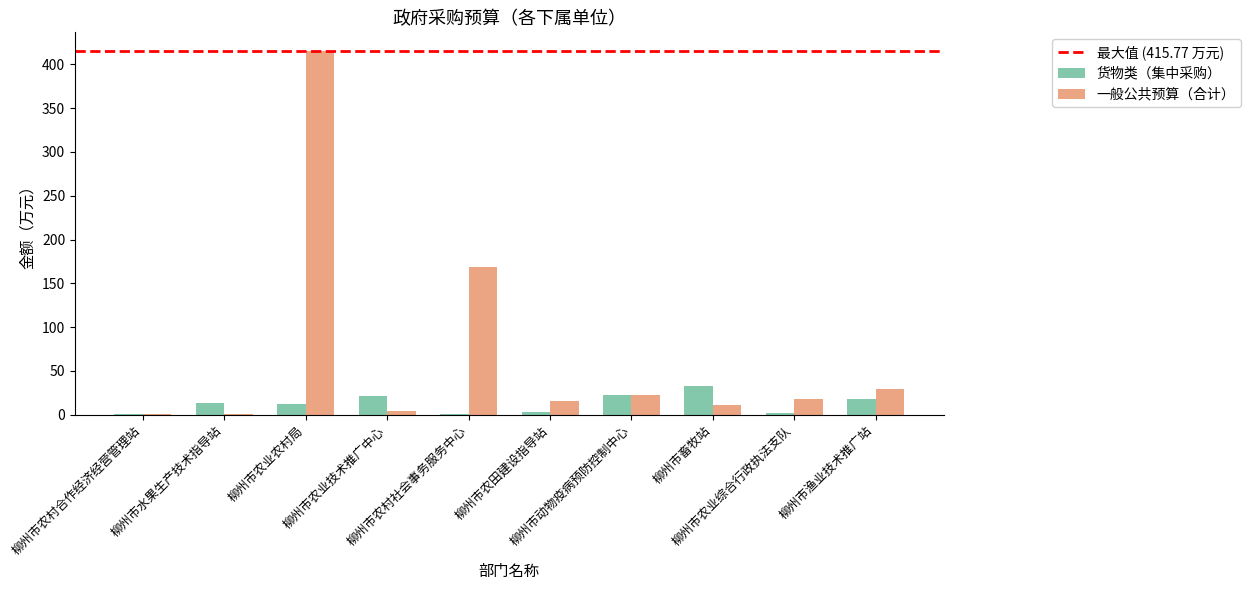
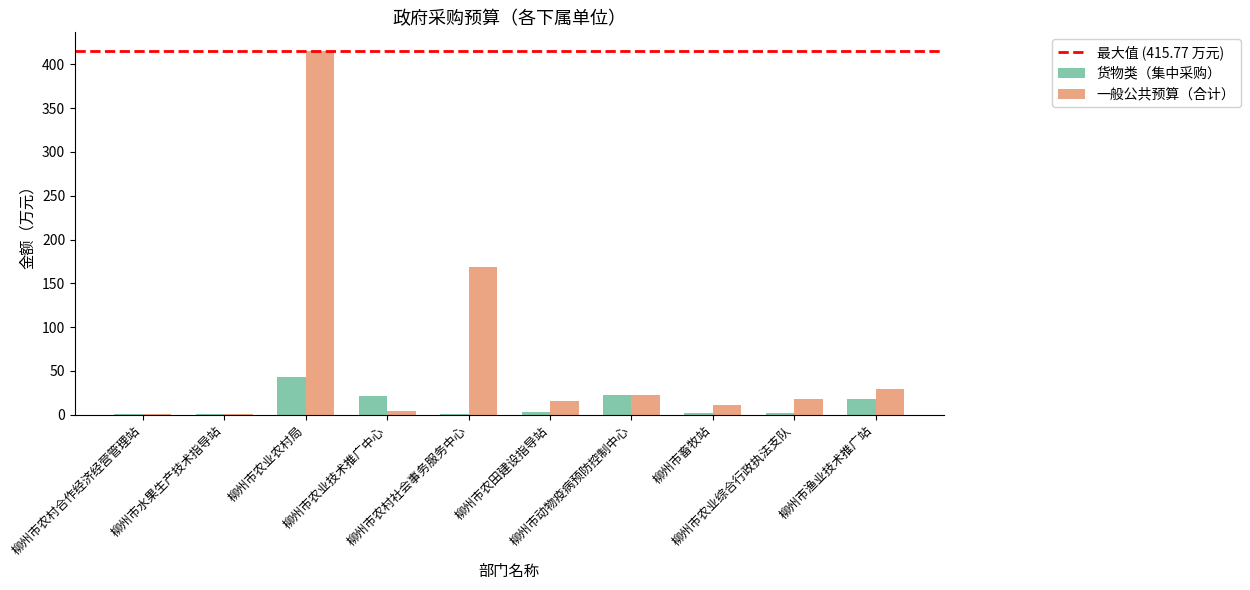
货物类（集中采购）, 柳州市水果生产技术指导站: 10 -> 0
货物类（集中采购）, 柳州市农业农村局: 10 -> 40
货物类（集中采购）, 柳州市畜牧站: 30 -> 0
